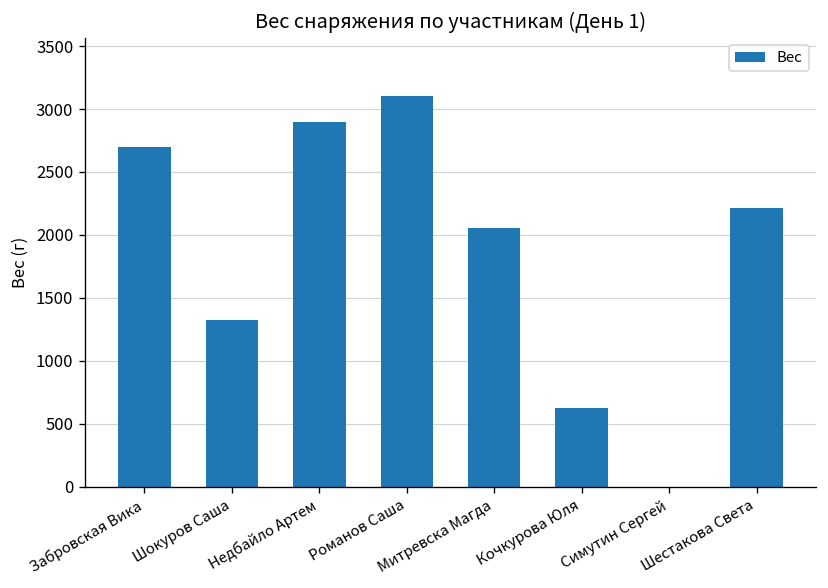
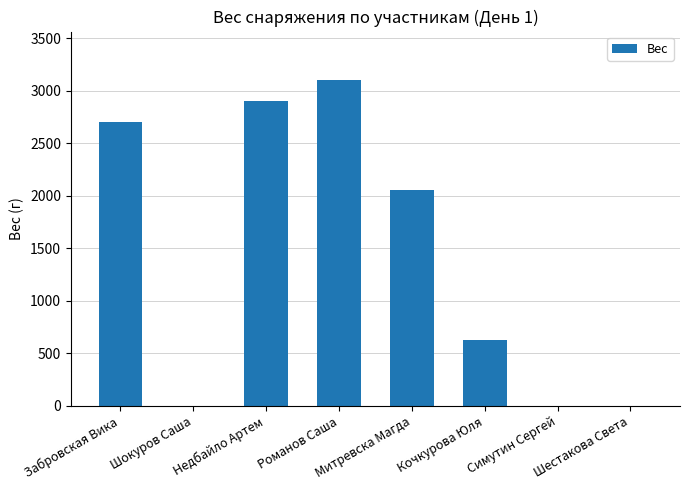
Шокуров Саша: 1320 -> 0
Шестакова Света: 2210 -> 0
